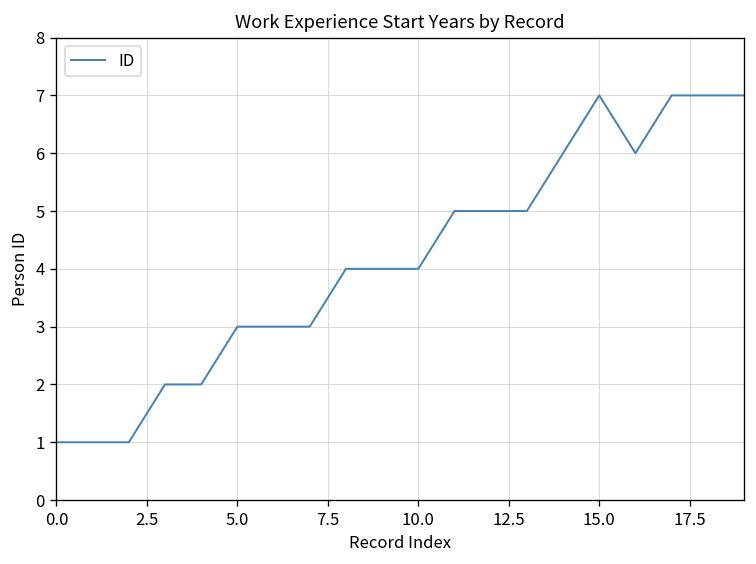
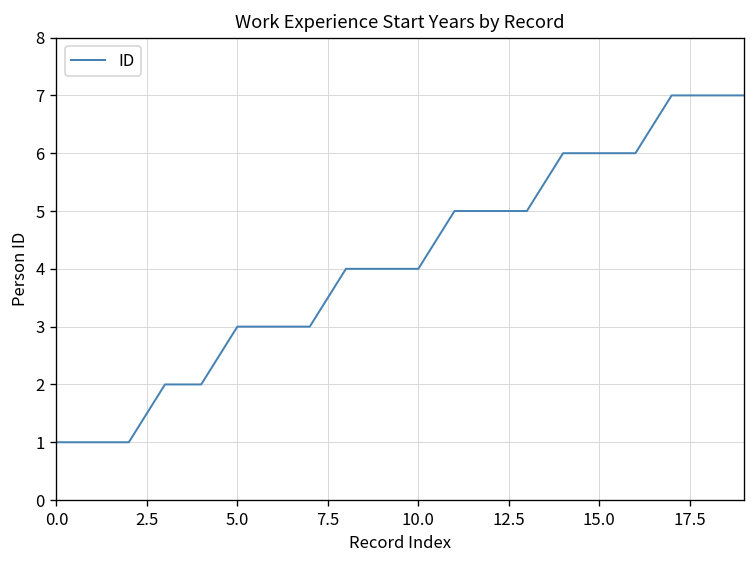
15.0: 7 -> 6
